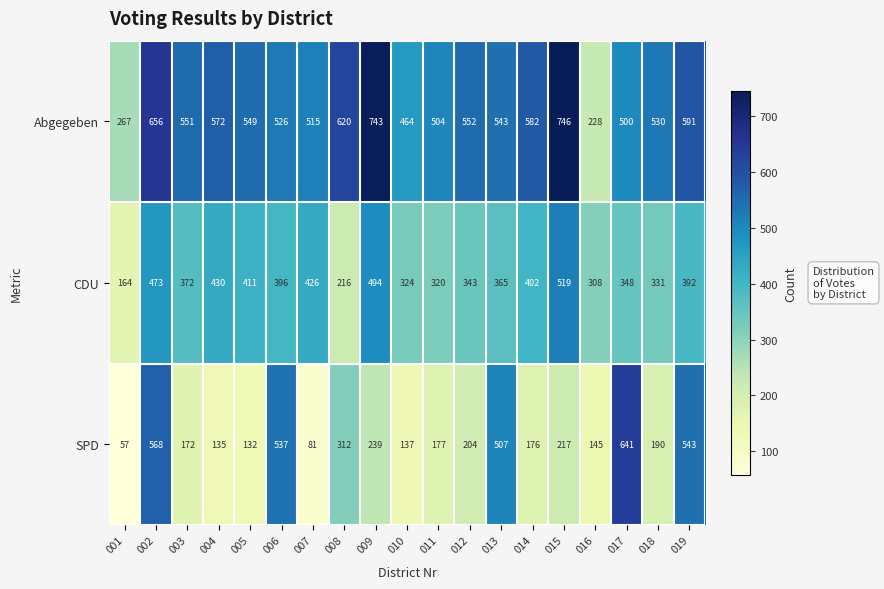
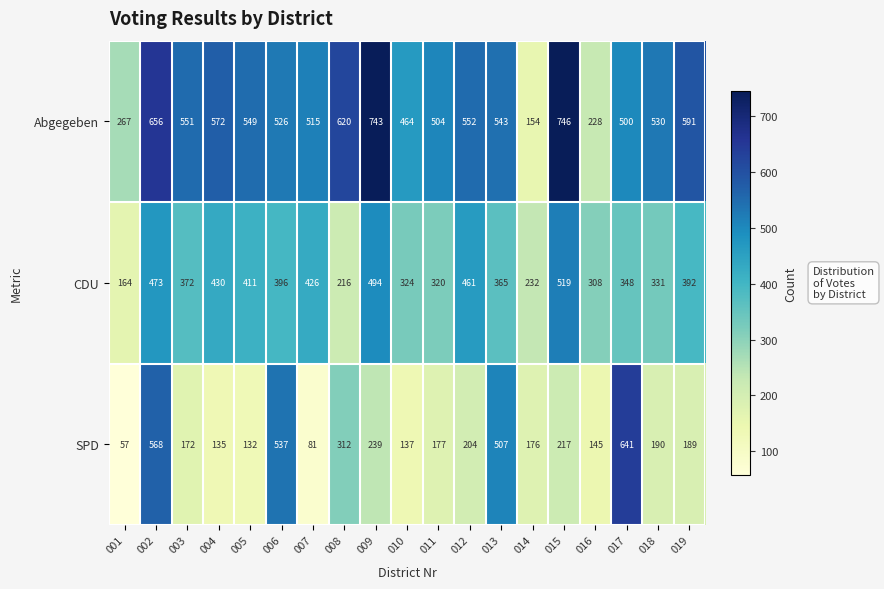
Abgegeben, 014: 582 -> 154
CDU, 012: 343 -> 461
CDU, 014: 402 -> 232
SPD, 019: 543 -> 189
